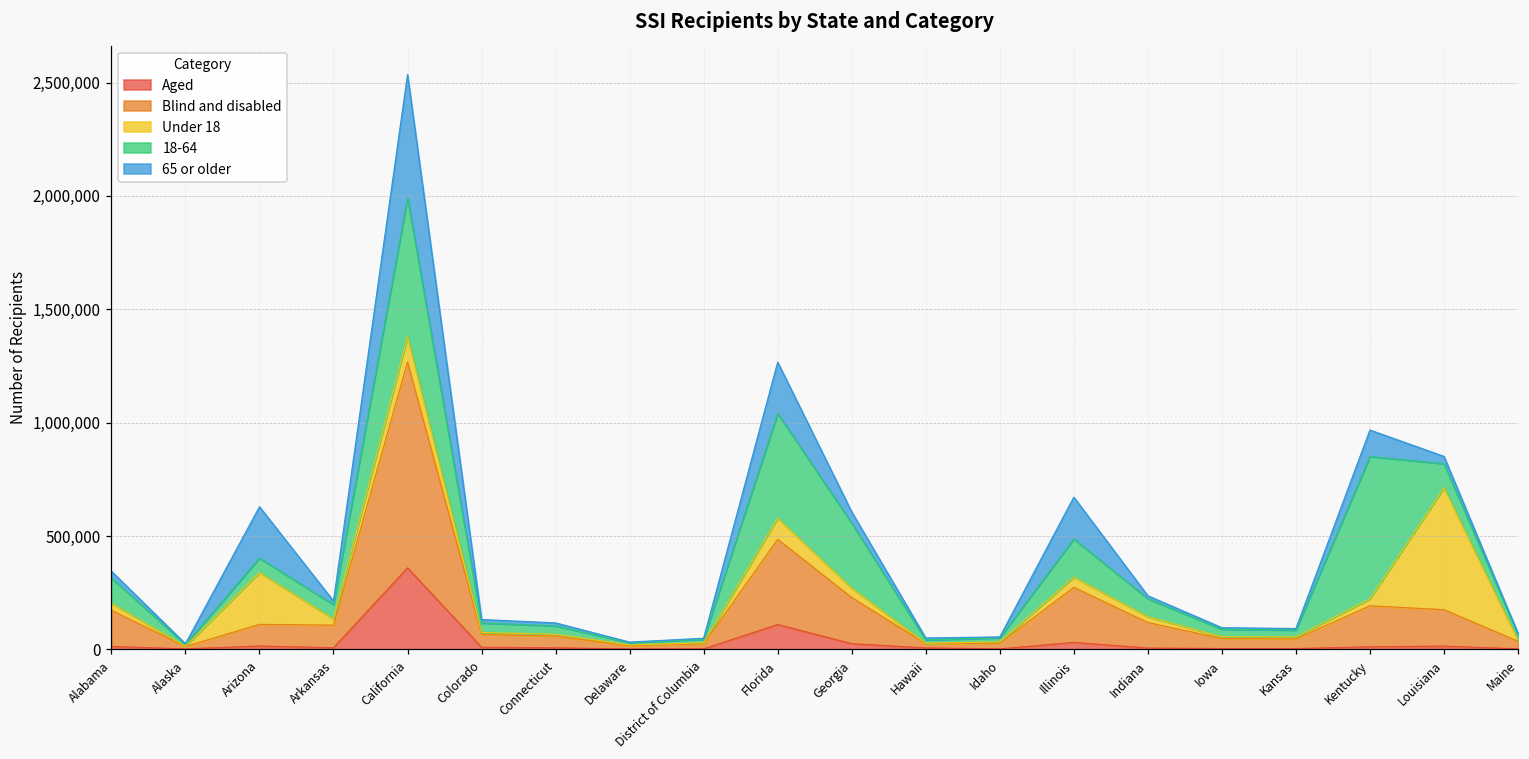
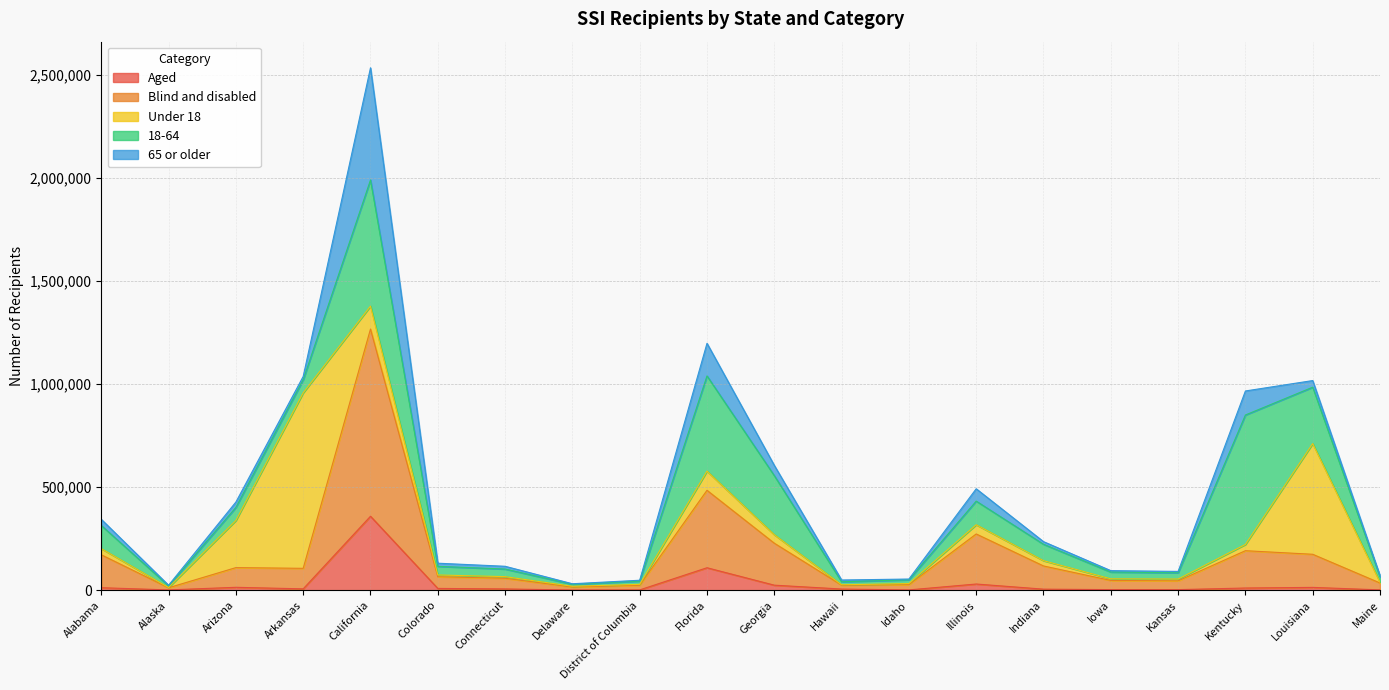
65 or older, Arizona: 230,000 -> 30,000
Under 18, Arkansas: 30,000 -> 850,000
65 or older, Florida: 230,000 -> 160,000
18-64, Illinois: 170,000 -> 110,000
65 or older, Illinois: 180,000 -> 60,000
18-64, Louisiana: 110,000 -> 270,000
